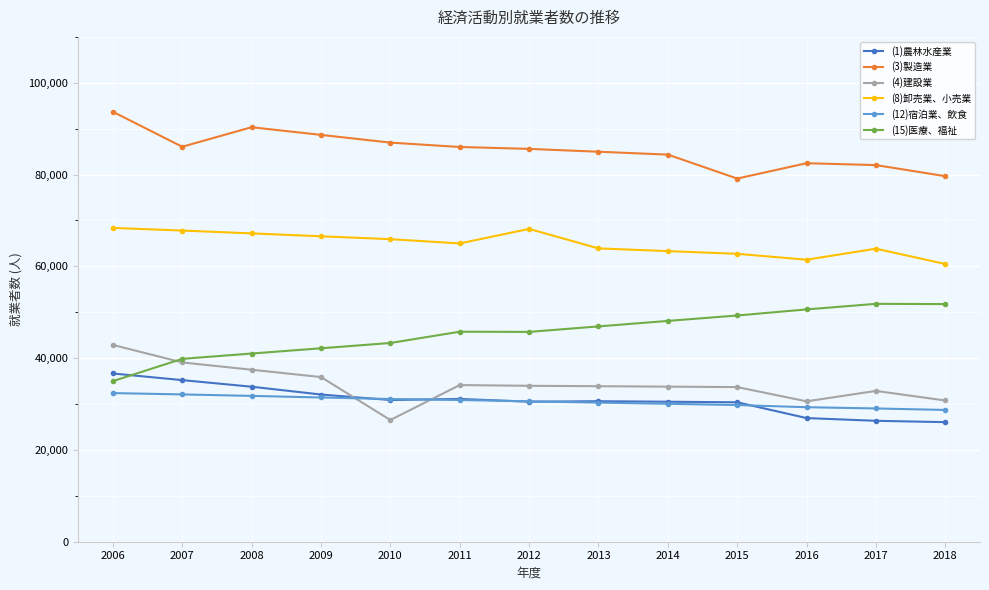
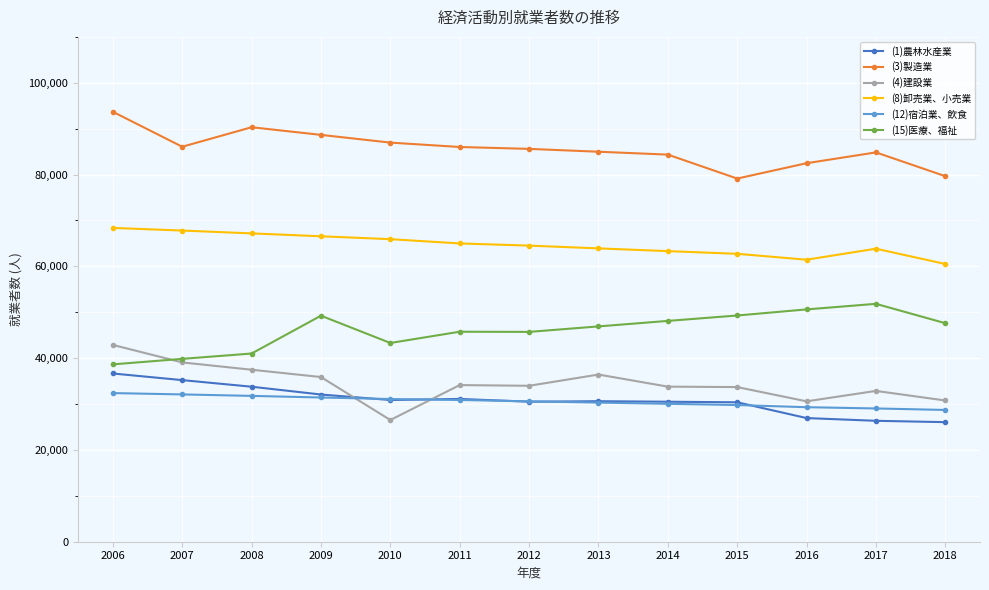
(15)医療、福祉, 2006: 35,000 -> 39,000
(15)医療、福祉, 2009: 42,000 -> 49,000
(8)卸売業、小売業, 2012: 68,000 -> 65,000
(4)建設業, 2013: 34,000 -> 36,000
(3)製造業, 2017: 82,000 -> 85,000
(15)医療、福祉, 2018: 52,000 -> 48,000
